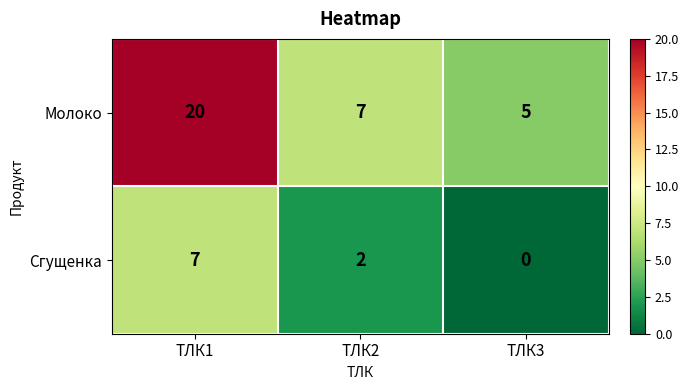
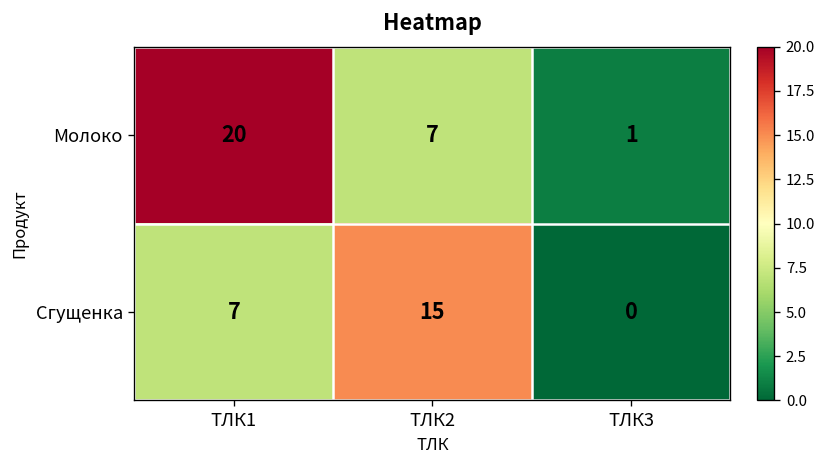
Молоко, ТЛК3: 5 -> 1
Сгущенка, ТЛК2: 2 -> 15
